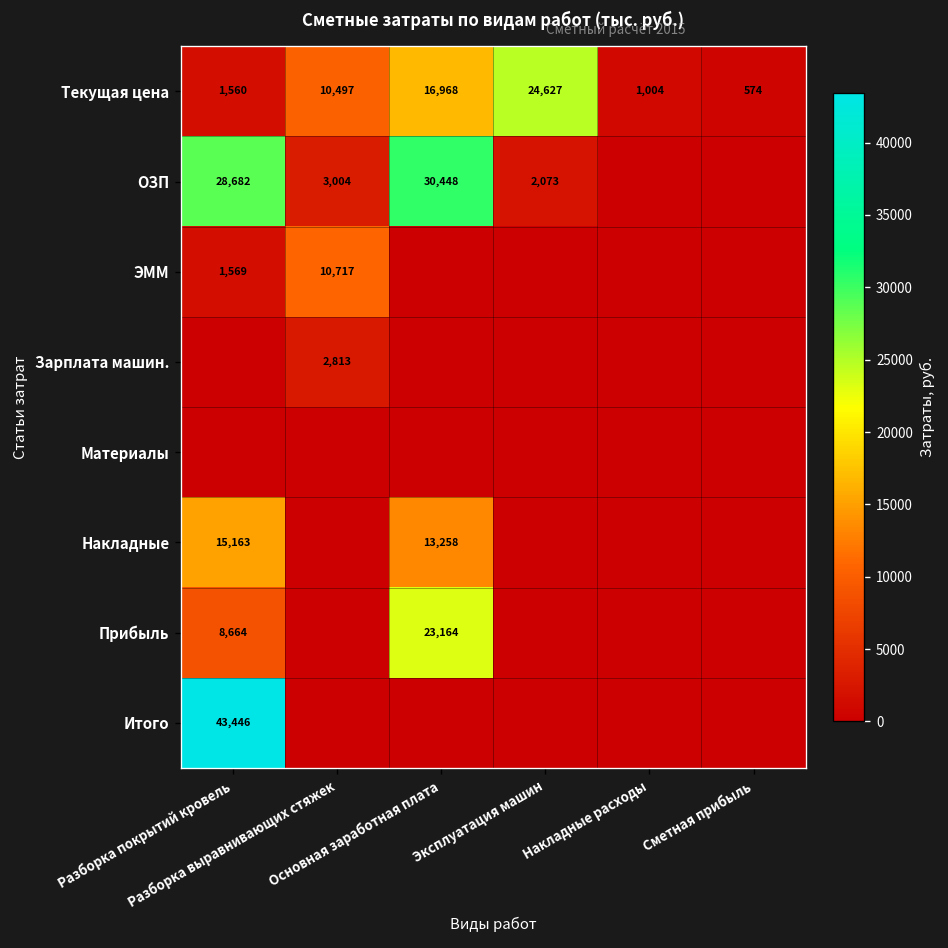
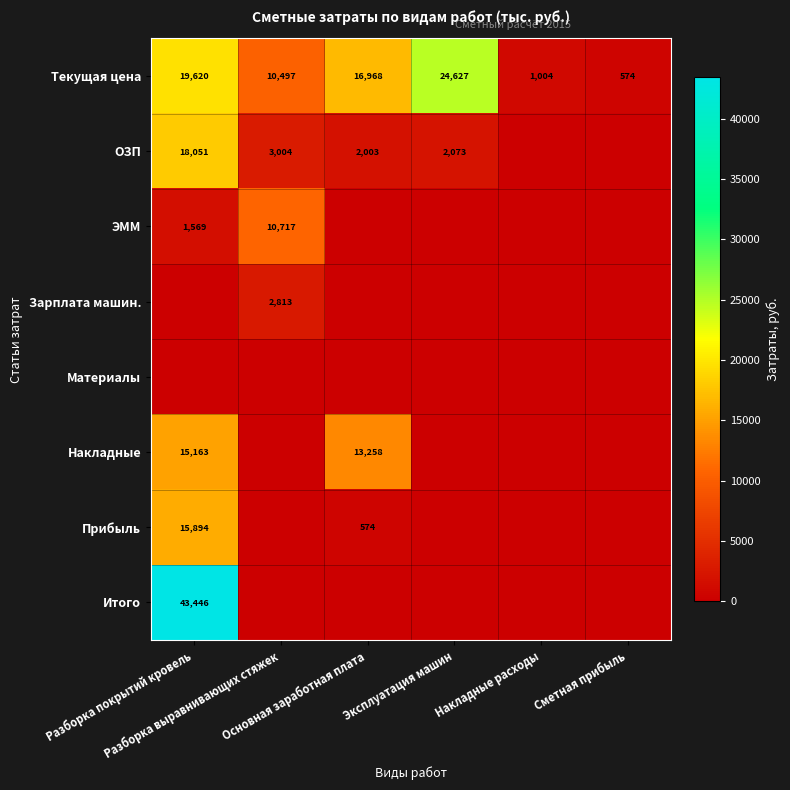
Текущая цена, Разборка покрытий кровель: 1,560 -> 19,620
ОЗП, Разборка покрытий кровель: 28,682 -> 18,051
ОЗП, Основная заработная плата: 30,448 -> 2,003
Прибыль, Разборка покрытий кровель: 8,664 -> 15,894
Прибыль, Основная заработная плата: 23,164 -> 574
